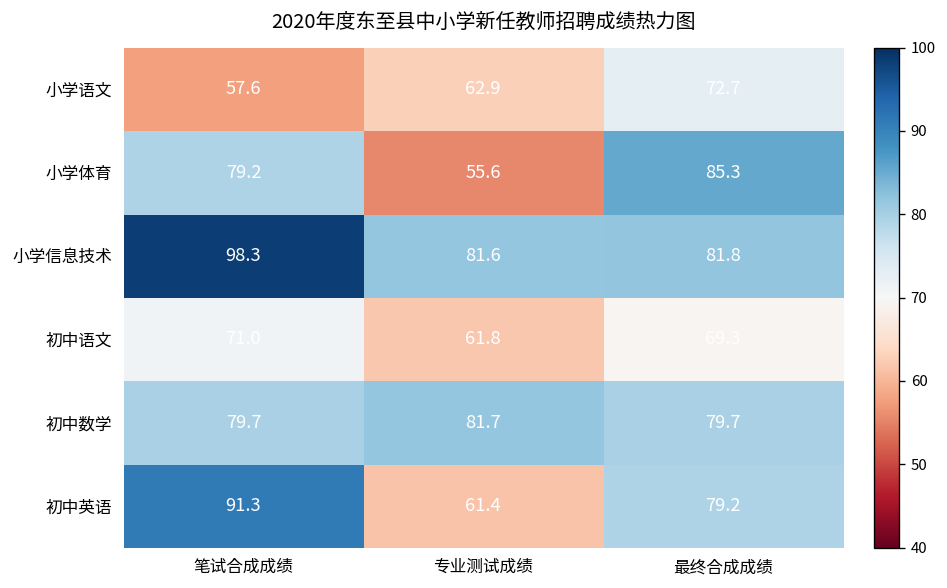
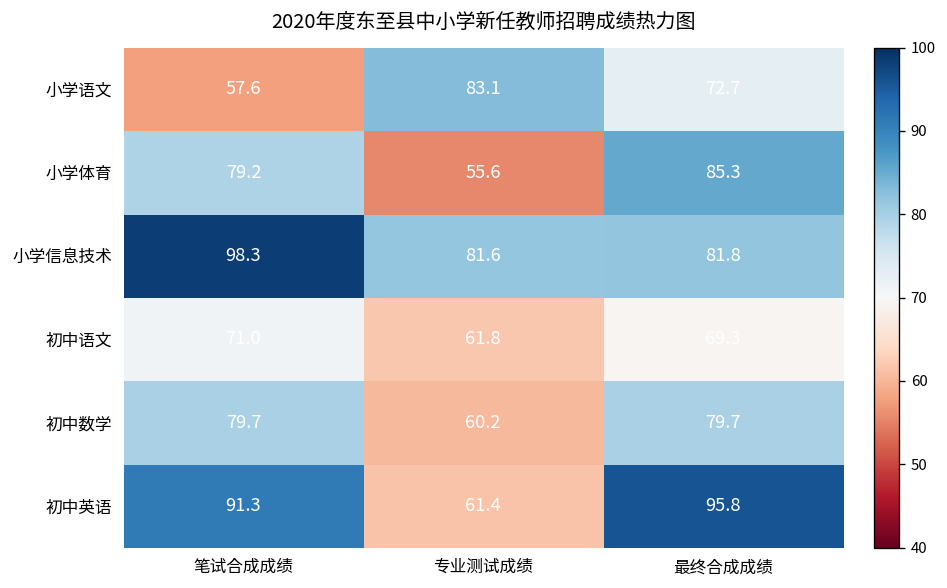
小学语文, 专业测试成绩: 62.9 -> 83.1
初中数学, 专业测试成绩: 81.7 -> 60.2
初中英语, 最终合成成绩: 79.2 -> 95.8
